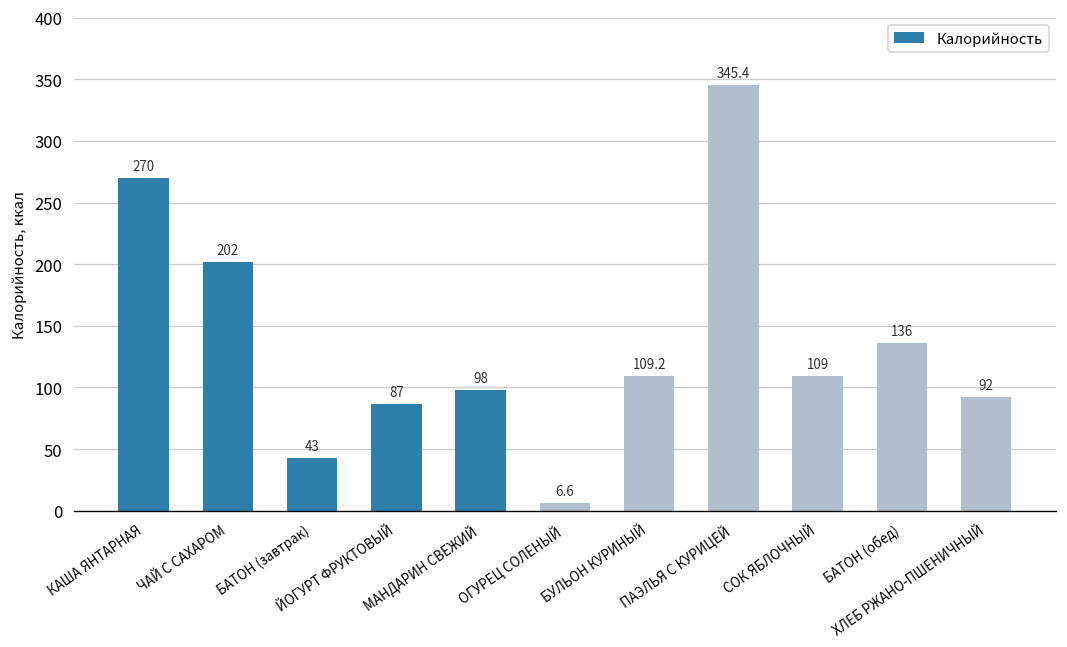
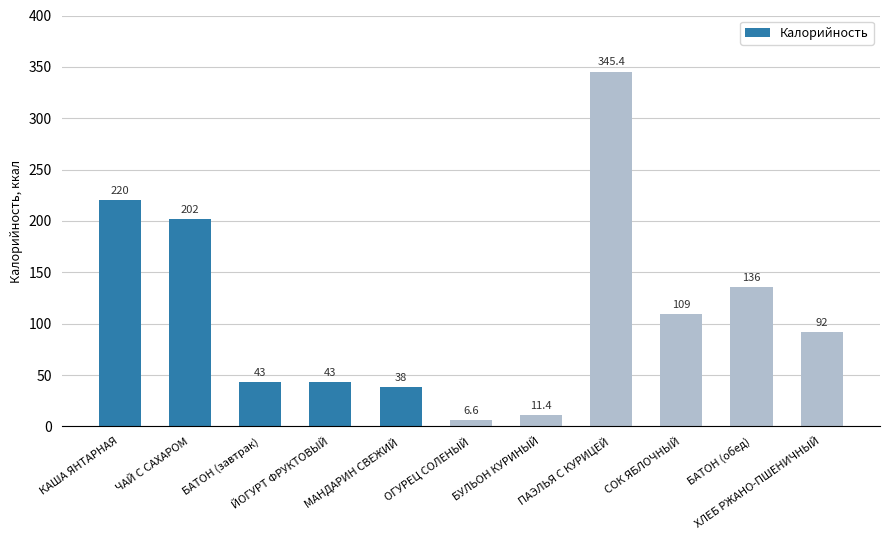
КАША ЯНТАРНАЯ: 270 -> 220
ЙОГУРТ ФРУКТОВЫЙ: 87 -> 43
МАНДАРИН СВЕЖИЙ: 98 -> 38
БУЛЬОН КУРИНЫЙ: 109.2 -> 11.4
